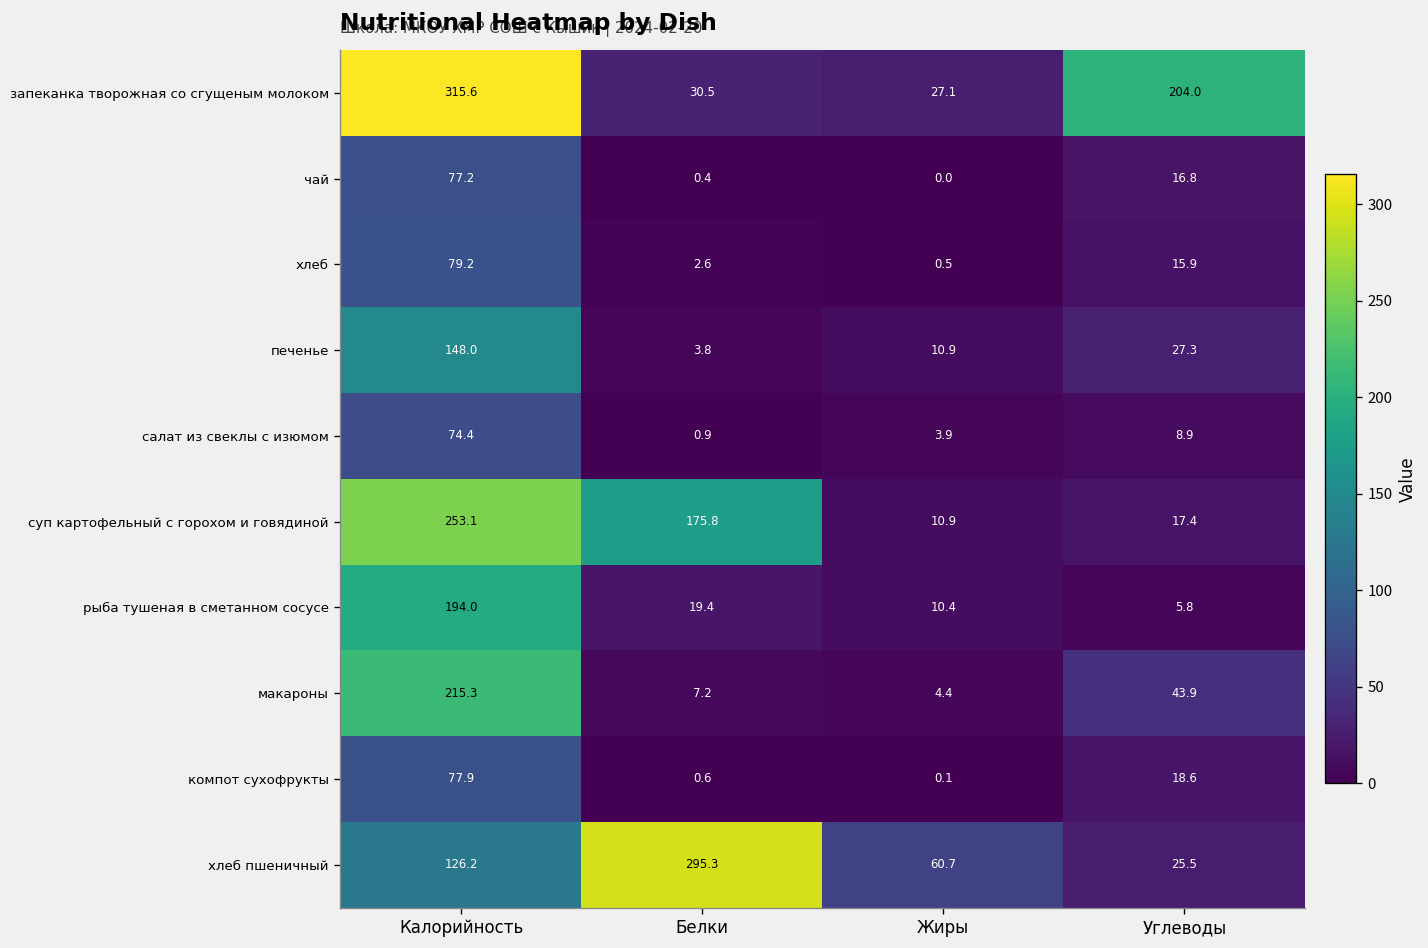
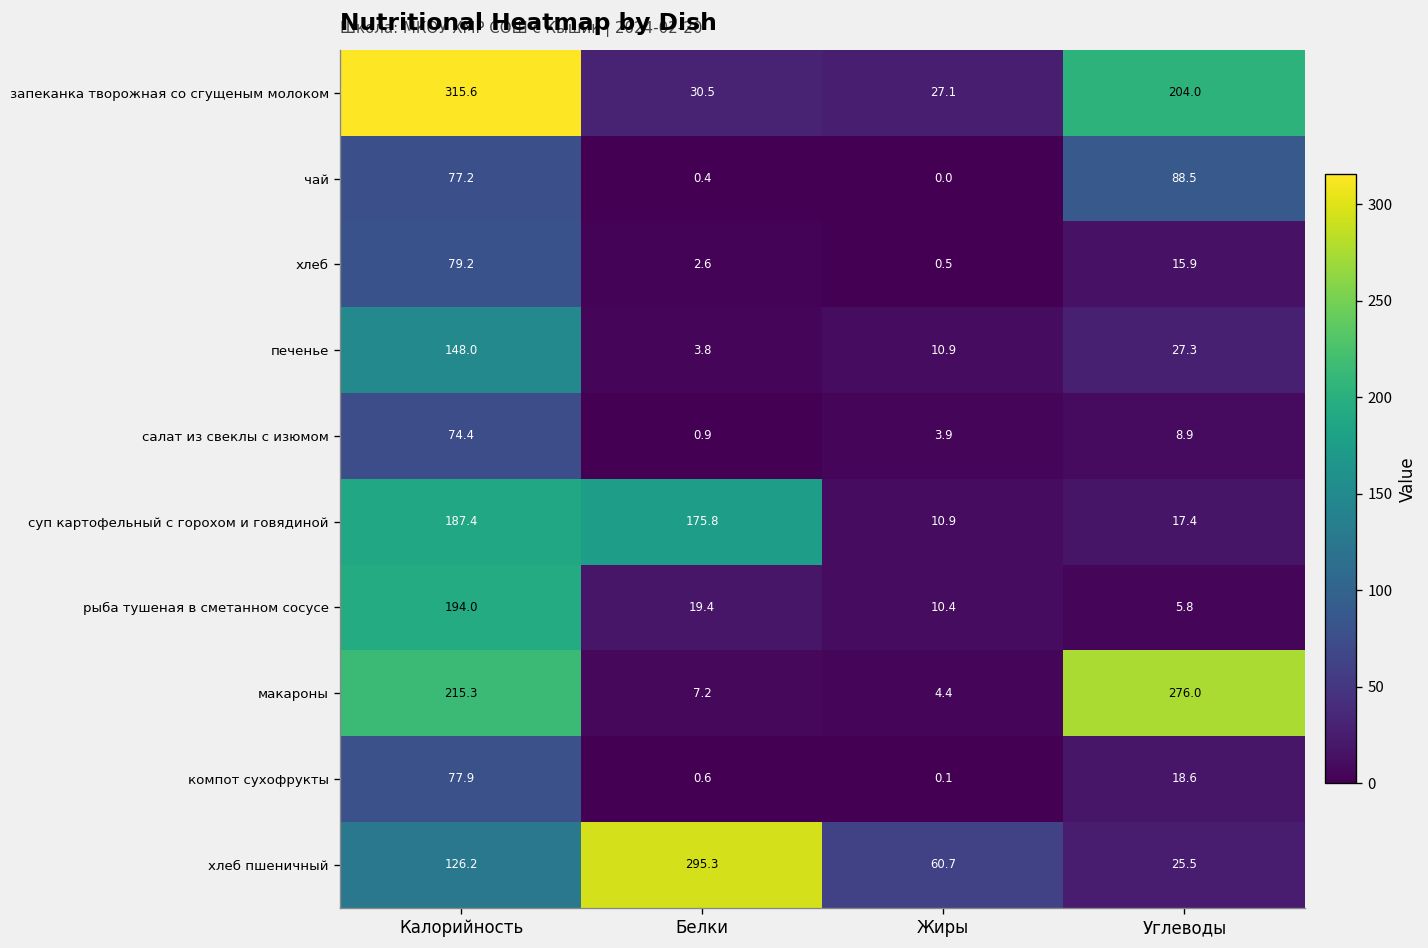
чай, Углеводы: 16.8 -> 88.5
суп картофельный с горохом и говядиной, Калорийность: 253.1 -> 187.4
макароны, Углеводы: 43.9 -> 276.0
